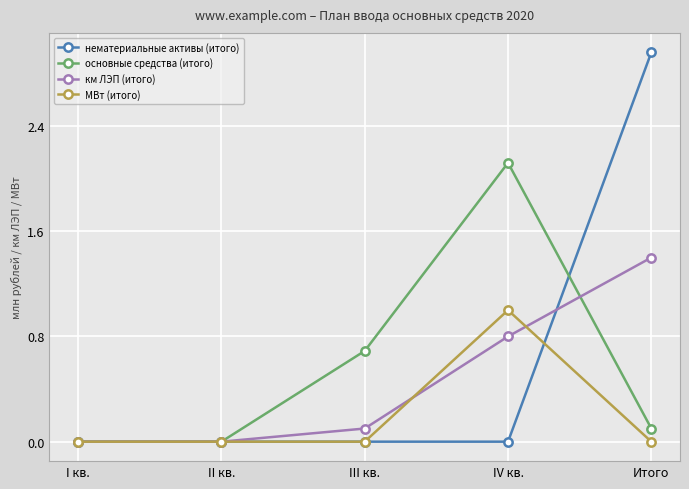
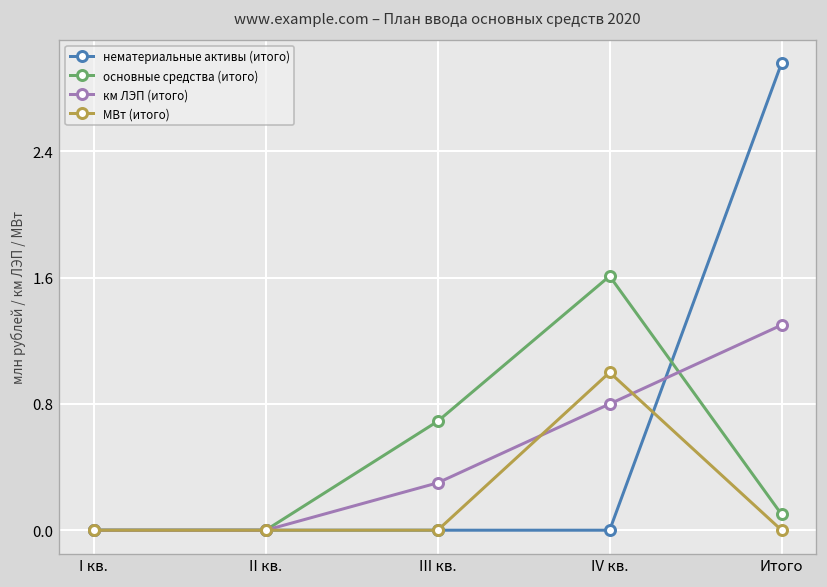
км ЛЭП (итого), III кв.: 0.1 -> 0.3
основные средства (итого), IV кв.: 2.12 -> 1.61
км ЛЭП (итого), Итого: 1.4 -> 1.3
